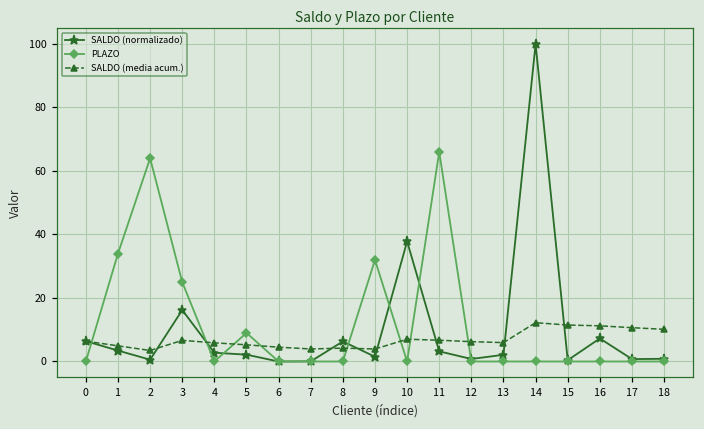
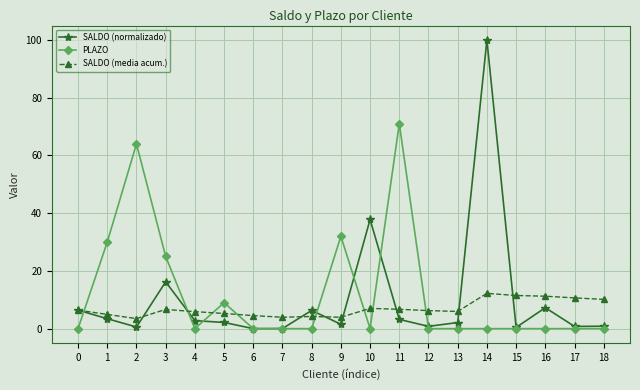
PLAZO, 1: 34 -> 30
PLAZO, 11: 66 -> 71
